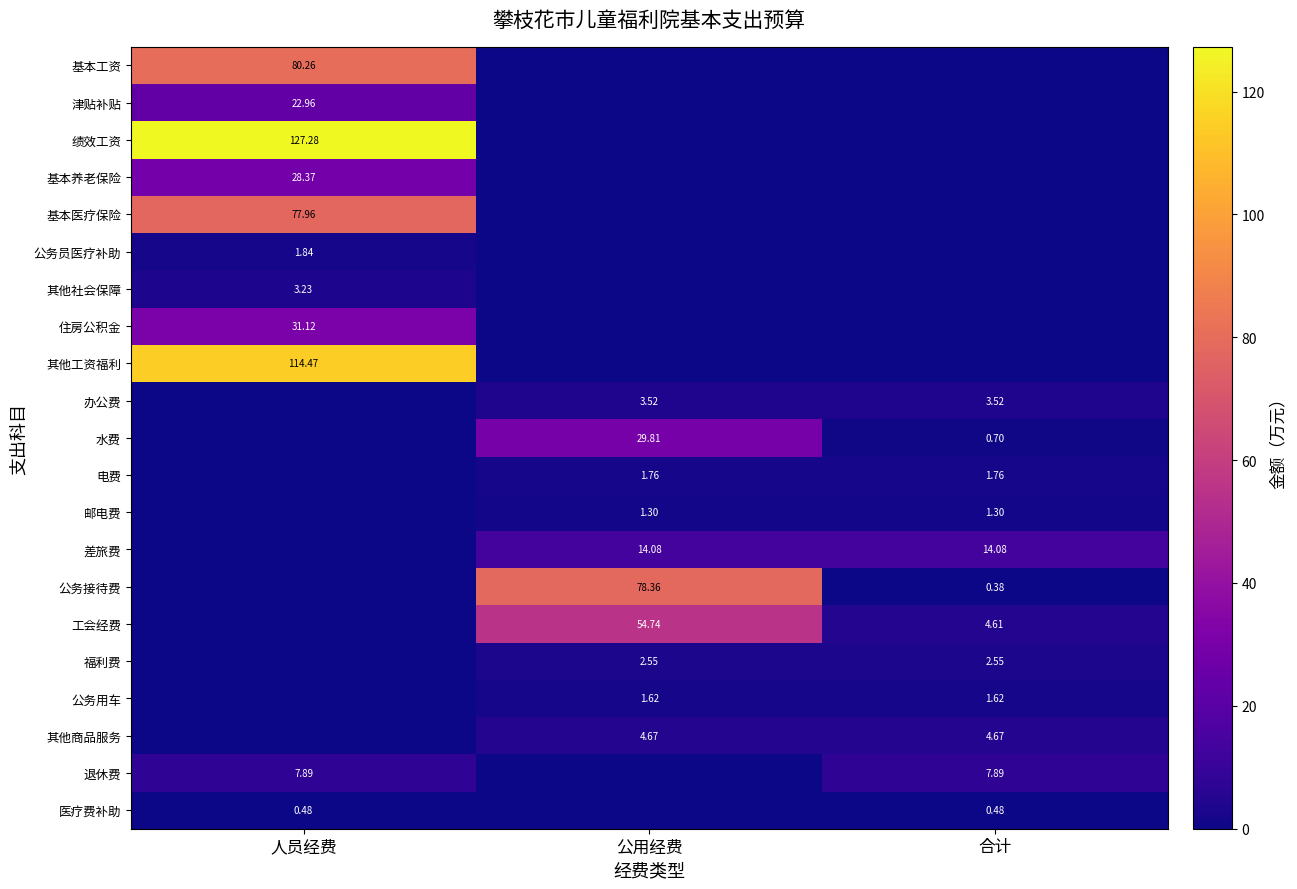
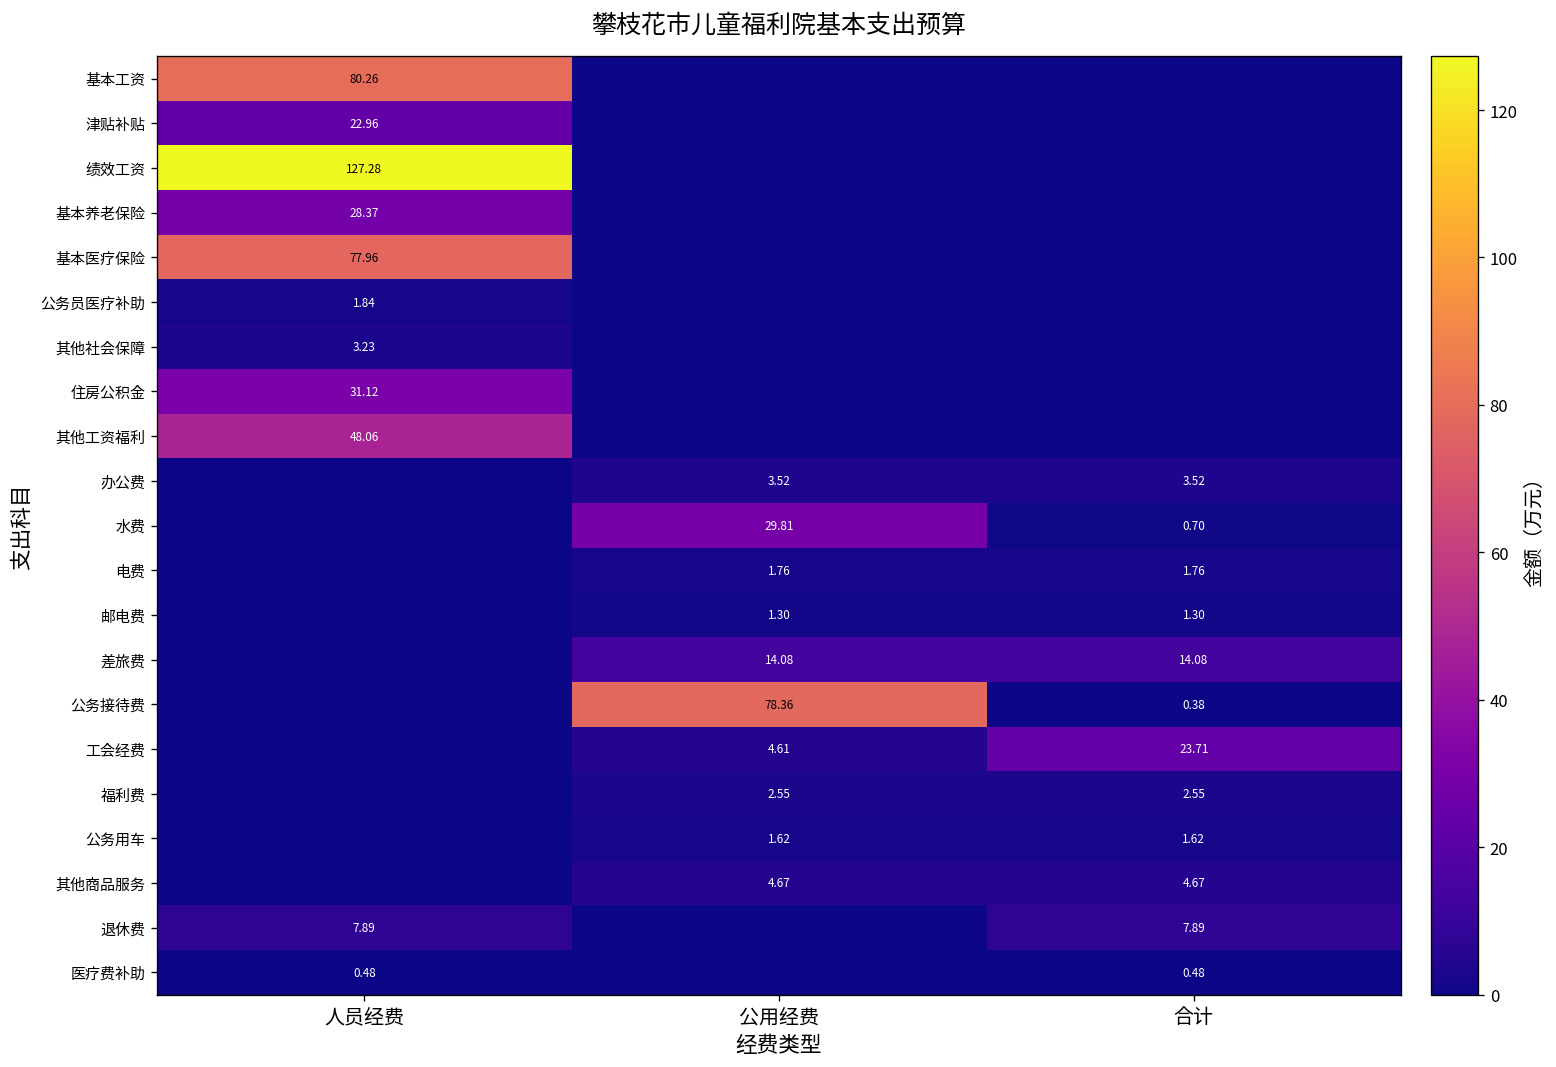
其他工资福利, 人员经费: 114.47 -> 48.06
工会经费, 公用经费: 54.74 -> 4.61
工会经费, 合计: 4.61 -> 23.71
